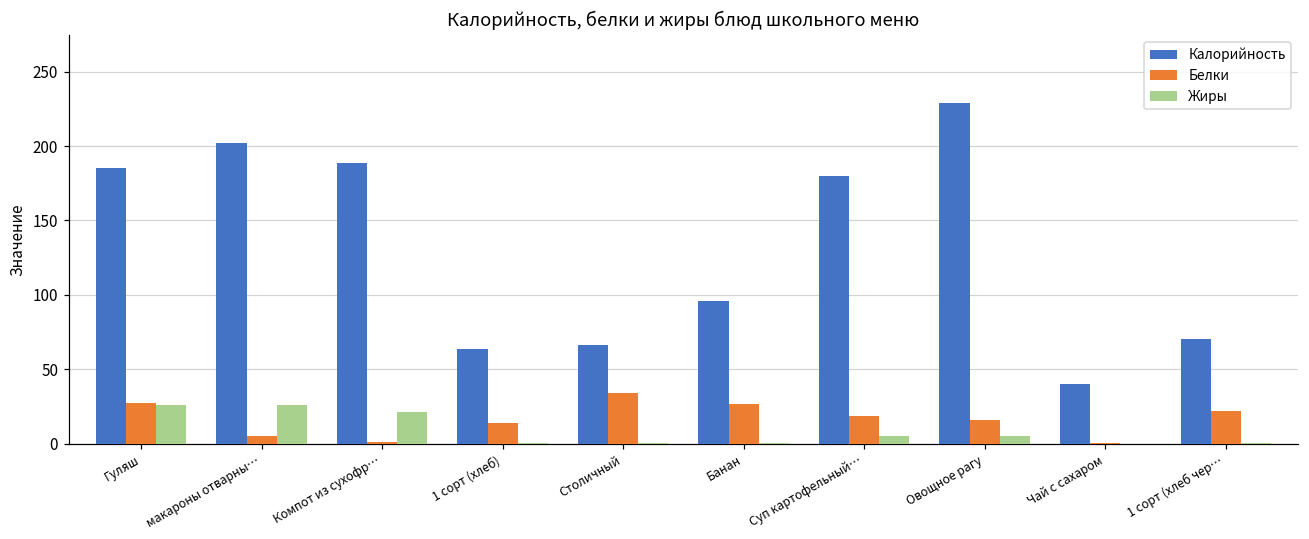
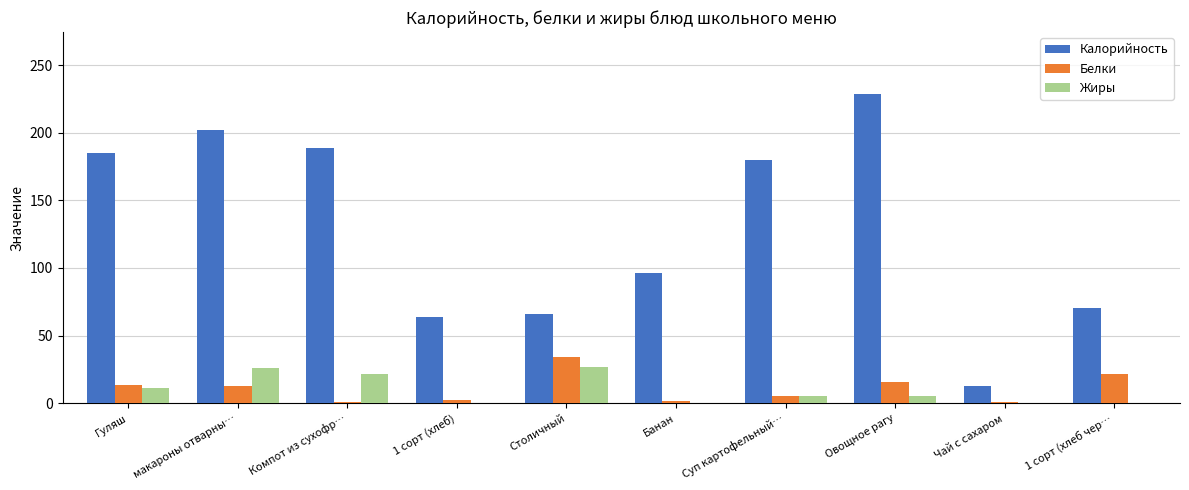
Белки, Гуляш: 27 -> 13
Жиры, Гуляш: 26 -> 11
Белки, макароны отварны…: 5 -> 13
Белки, 1 сорт (хлеб): 14 -> 2
Жиры, Столичный: 0 -> 27
Белки, Банан: 27 -> 2
Белки, Суп картофельный…: 18 -> 5
Калорийность, Чай с сахаром: 40 -> 13
